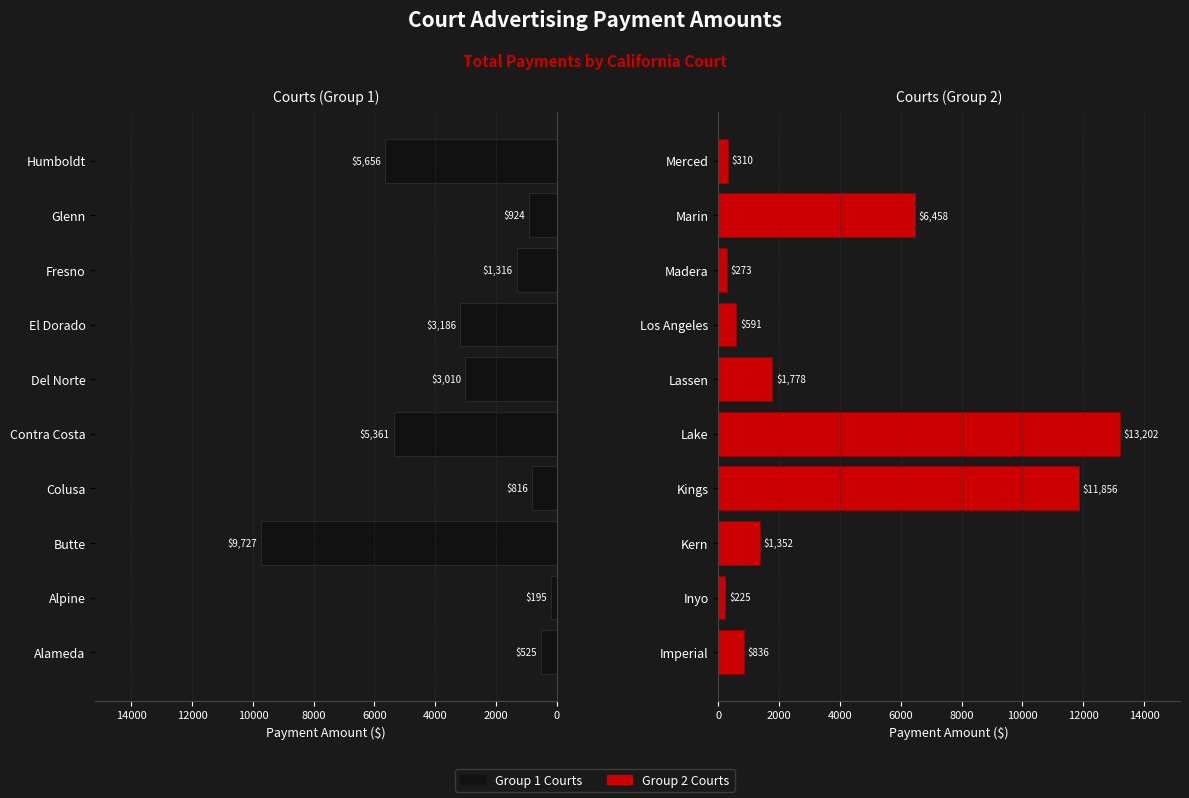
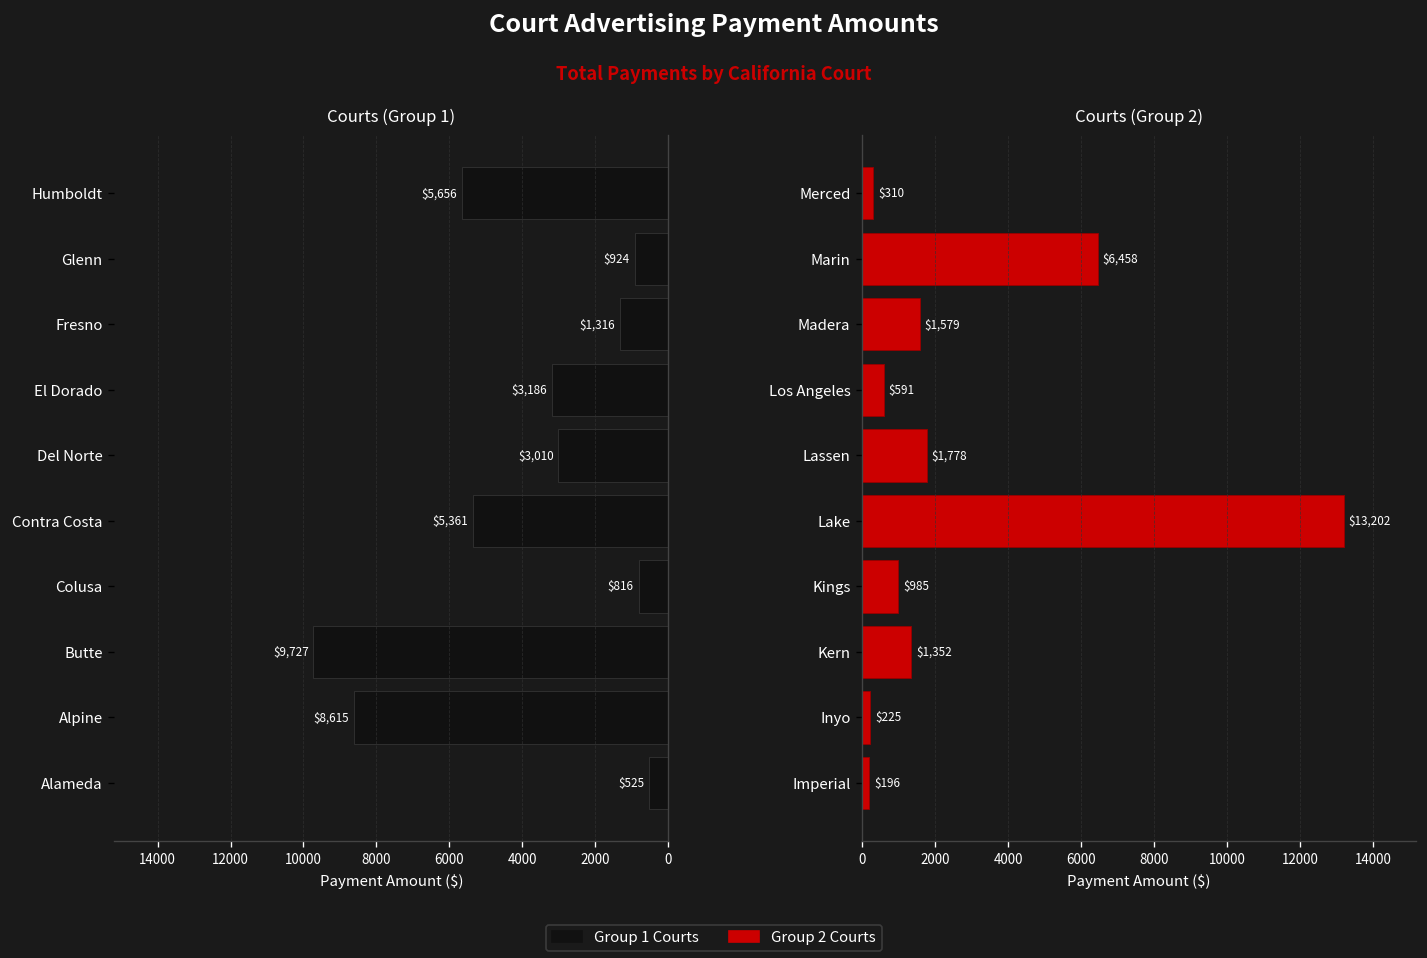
Courts (Group 1), Alpine: $195 -> $8,615
Courts (Group 2), Madera: $273 -> $1,579
Courts (Group 2), Kings: $11,856 -> $985
Courts (Group 2), Imperial: $836 -> $196
